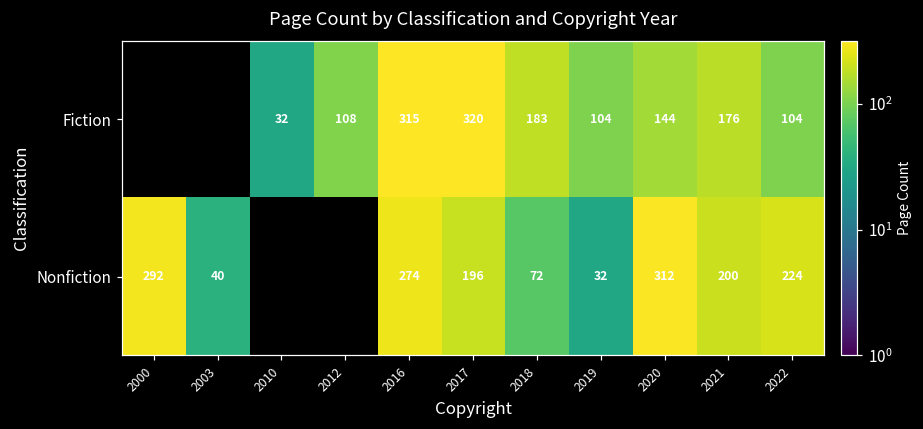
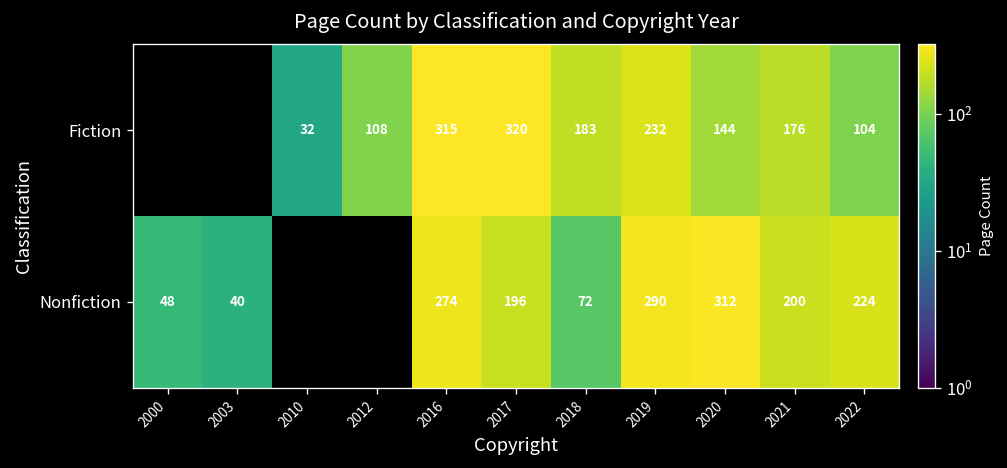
Fiction, 2019: 104 -> 232
Nonfiction, 2000: 292 -> 48
Nonfiction, 2019: 32 -> 290
